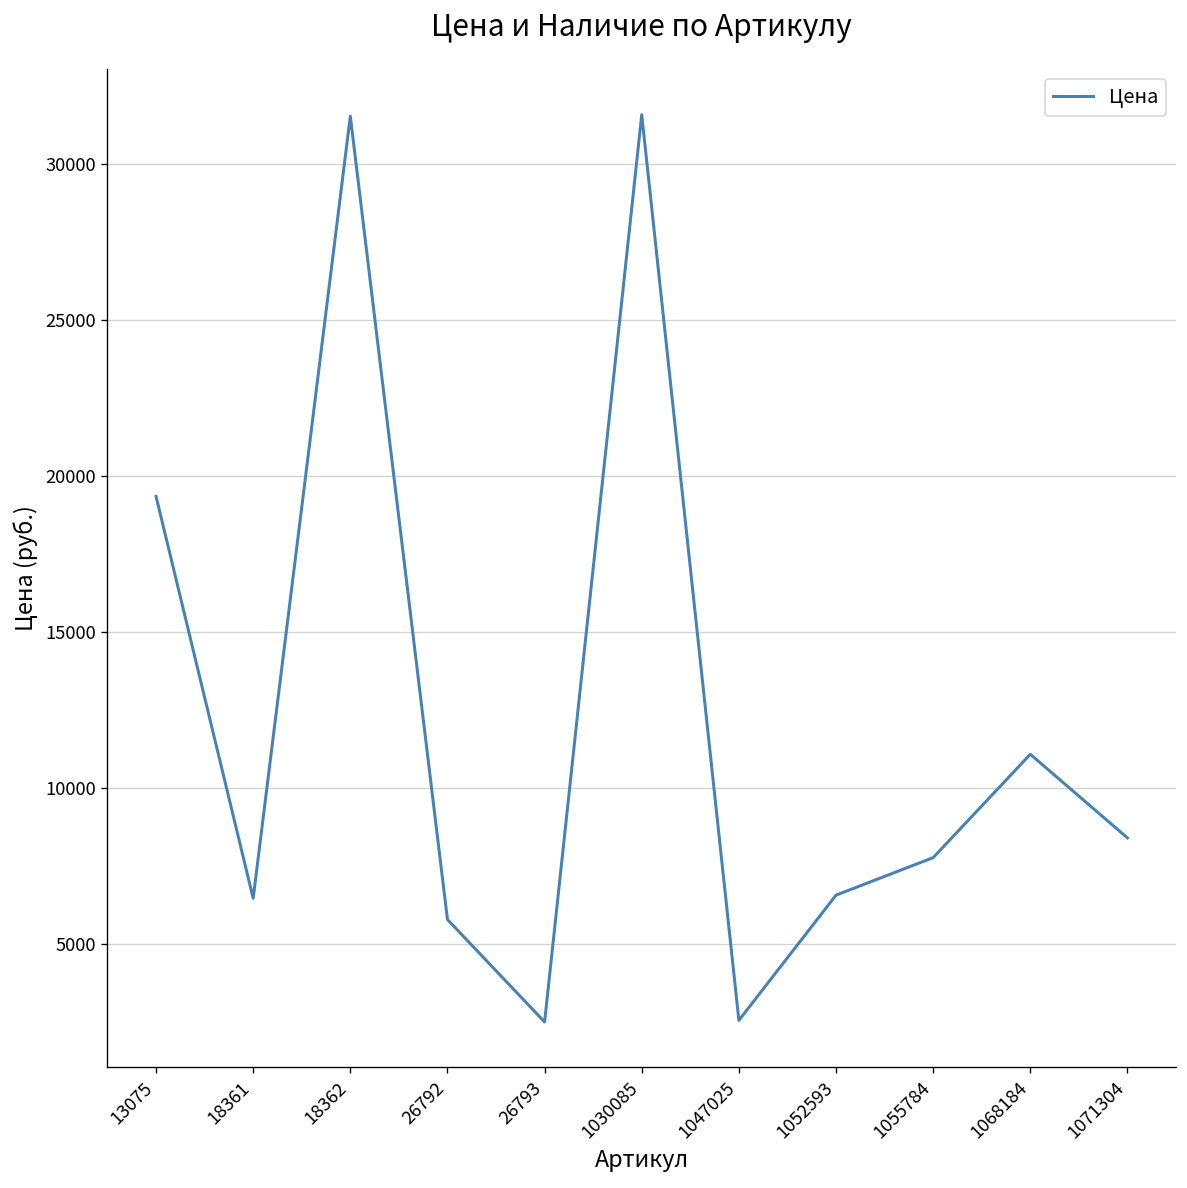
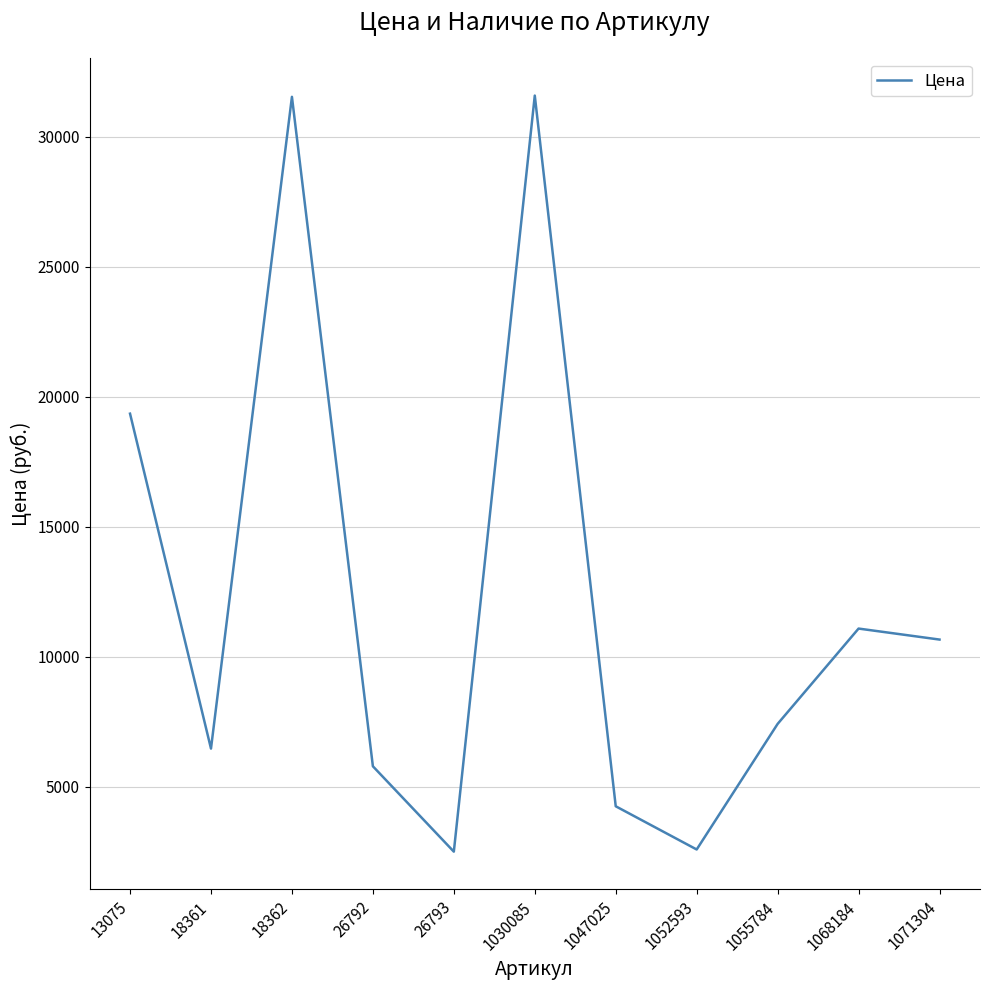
1047025: 2600 -> 4200
1052593: 6600 -> 2600
1055784: 7800 -> 7400
1071304: 8400 -> 10700
